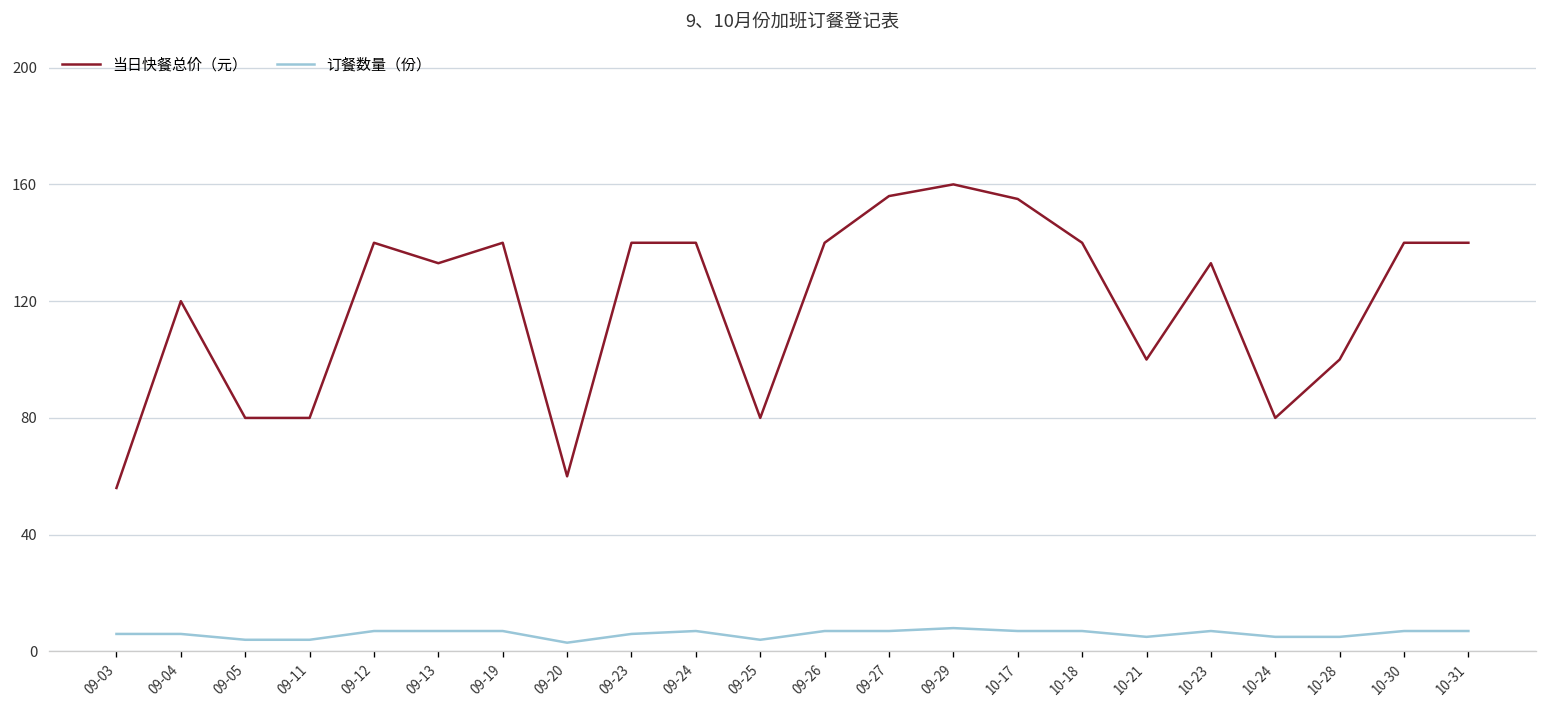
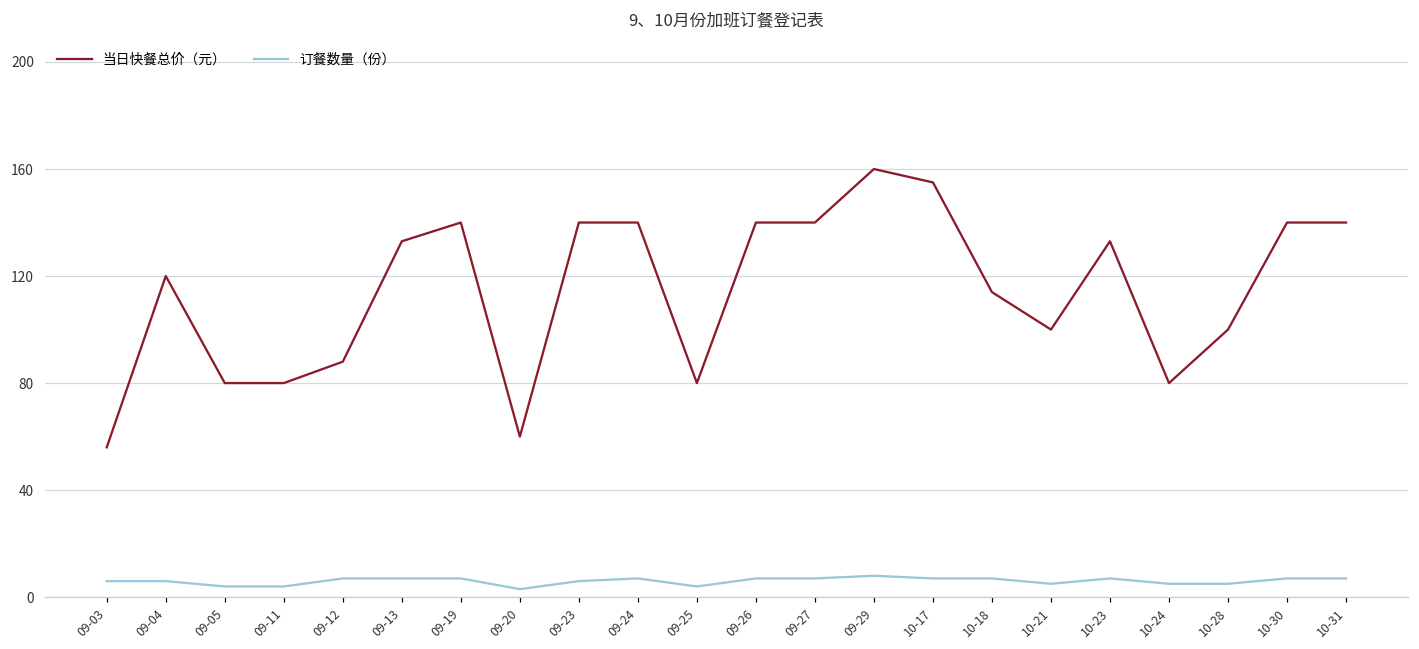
当日快餐总价（元）, 09-12: 140 -> 88
当日快餐总价（元）, 09-27: 156 -> 140
当日快餐总价（元）, 10-18: 140 -> 114
